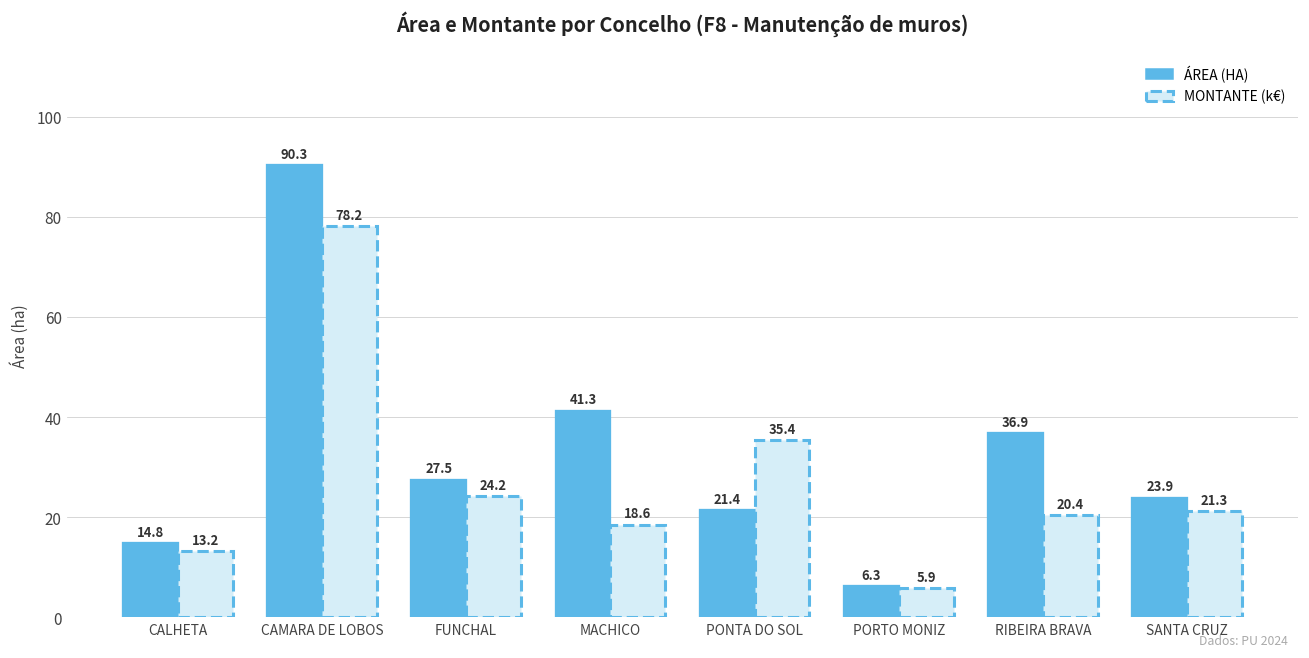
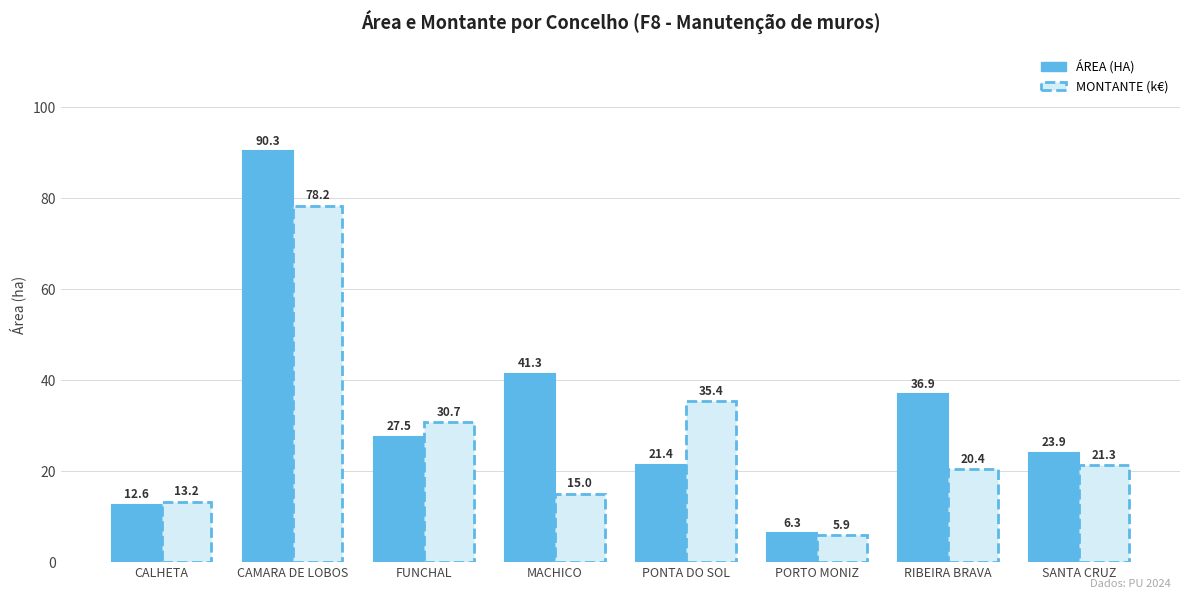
ÁREA (HA), CALHETA: 14.8 -> 12.6
MONTANTE (k€), FUNCHAL: 24.2 -> 30.7
MONTANTE (k€), MACHICO: 18.6 -> 15.0
